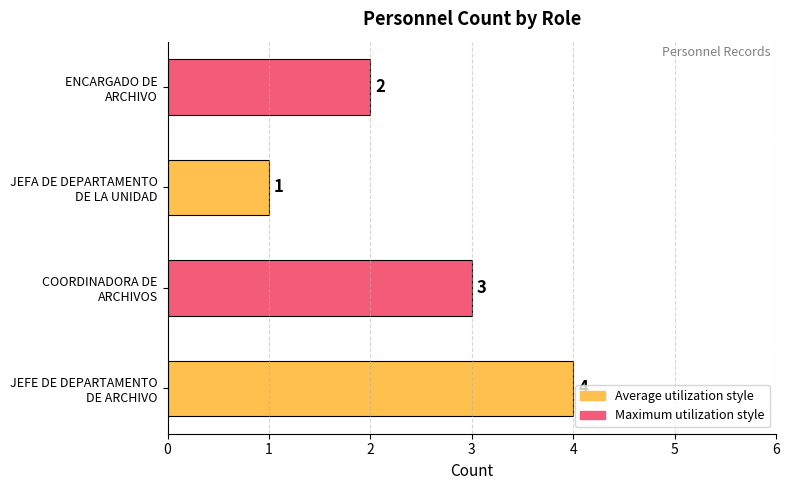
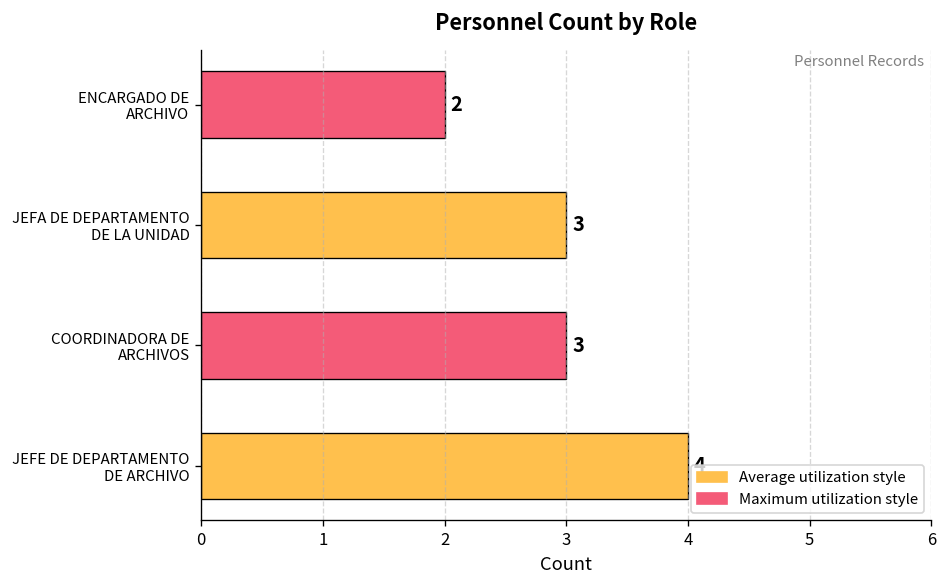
JEFA DE DEPARTAMENTO DE LA UNIDAD: 1 -> 3
